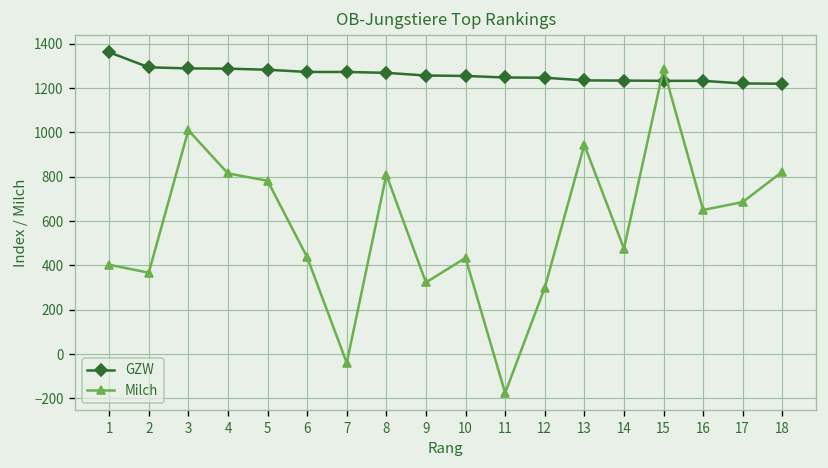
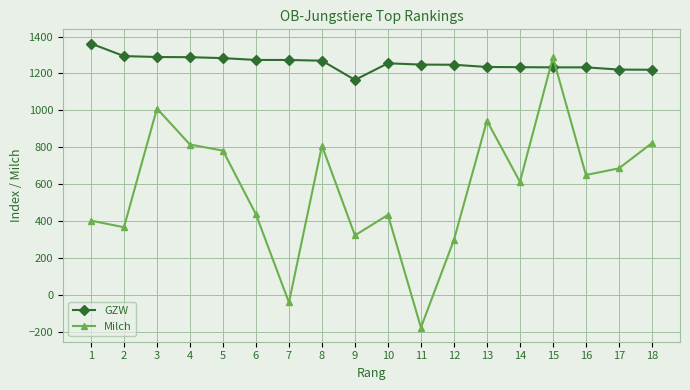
GZW, 9: 1260 -> 1170
Milch, 14: 480 -> 610
